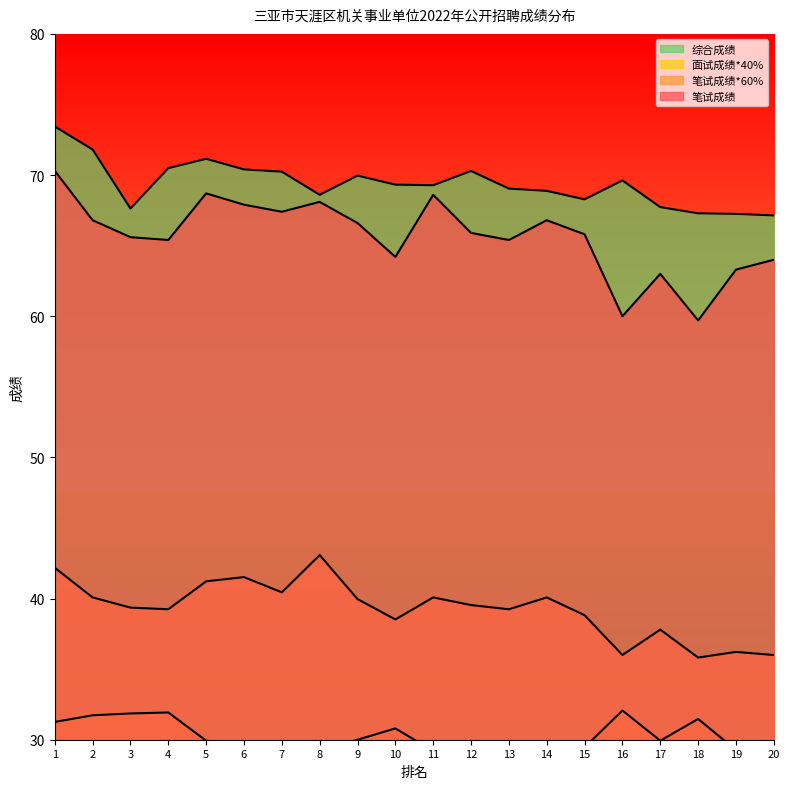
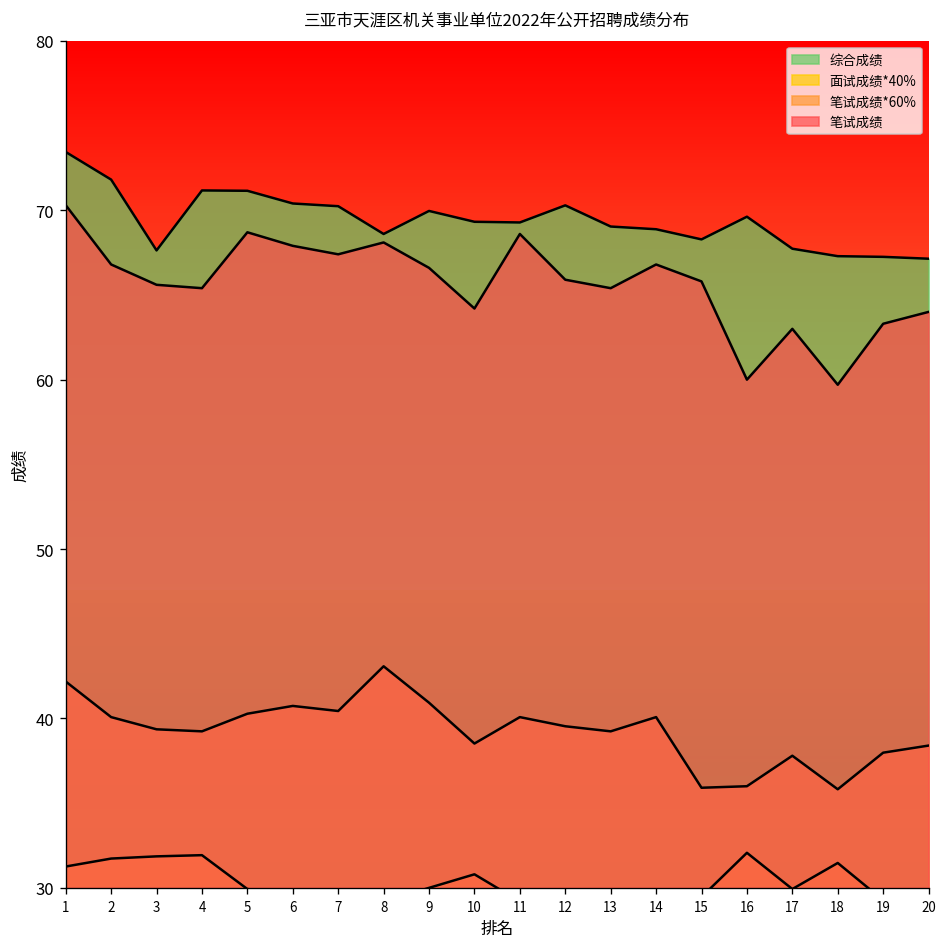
综合成绩, 4: 70.5 -> 71.2
笔试成绩*60%, 5: 41.2 -> 40.3
笔试成绩*60%, 6: 41.5 -> 40.7
笔试成绩*60%, 9: 40.0 -> 40.9
笔试成绩*60%, 15: 38.8 -> 35.9
笔试成绩*60%, 19: 36.2 -> 38.0
笔试成绩*60%, 20: 36.0 -> 38.4
